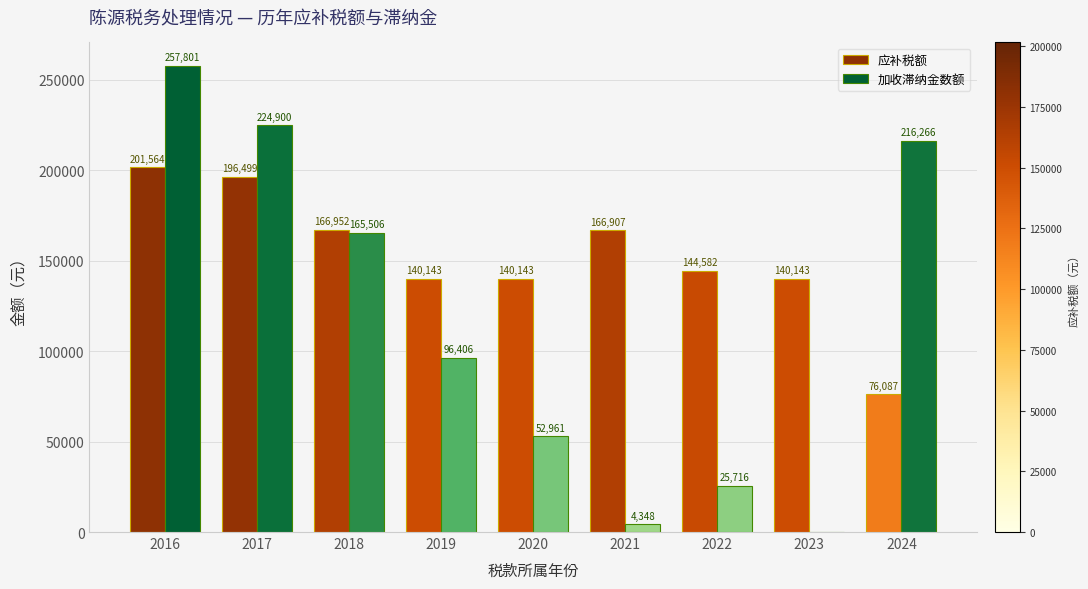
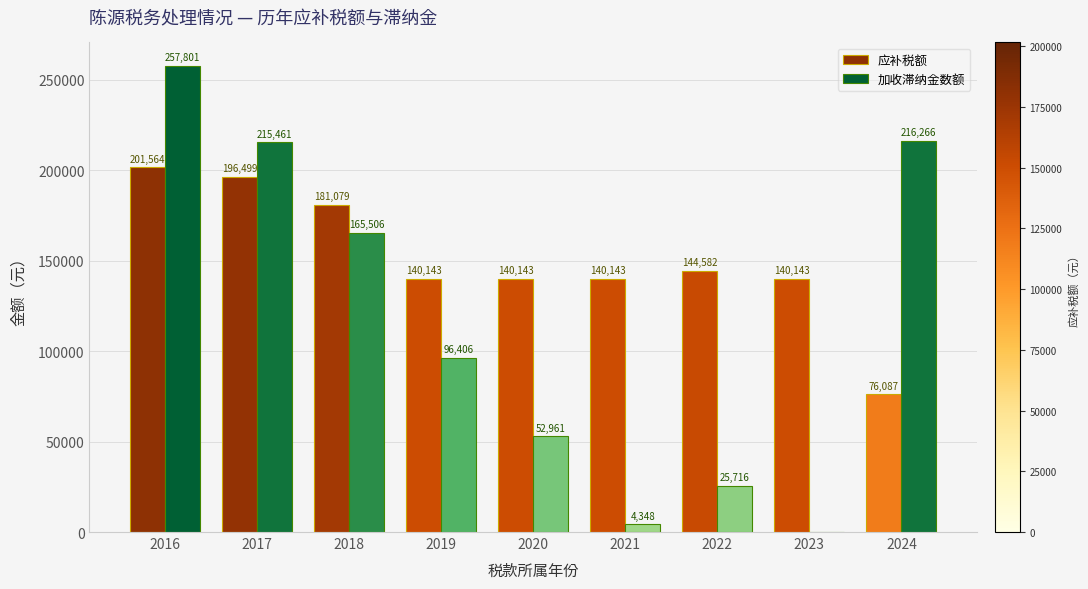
加收滞纳金数额, 2017: 224,900 -> 215,461
应补税额, 2018: 166,952 -> 181,079
应补税额, 2021: 166,907 -> 140,143
